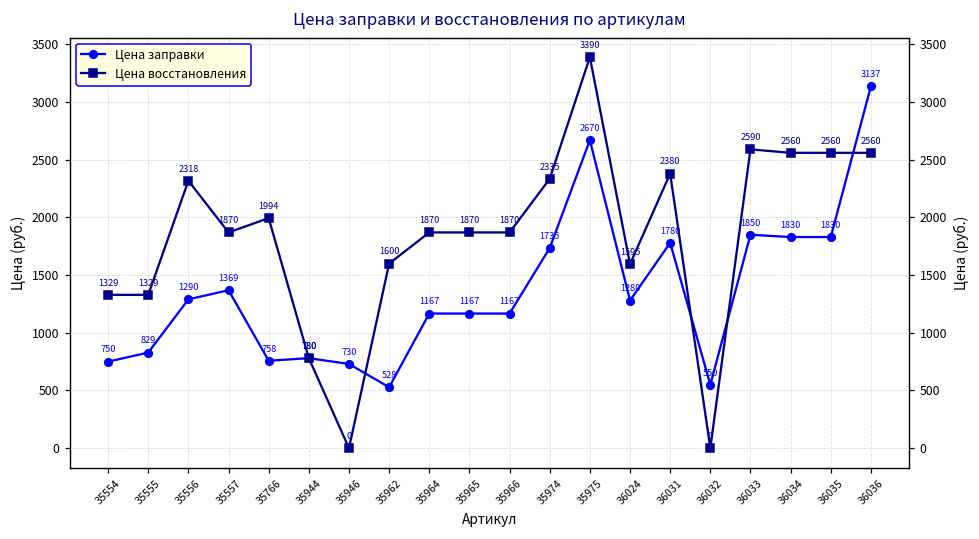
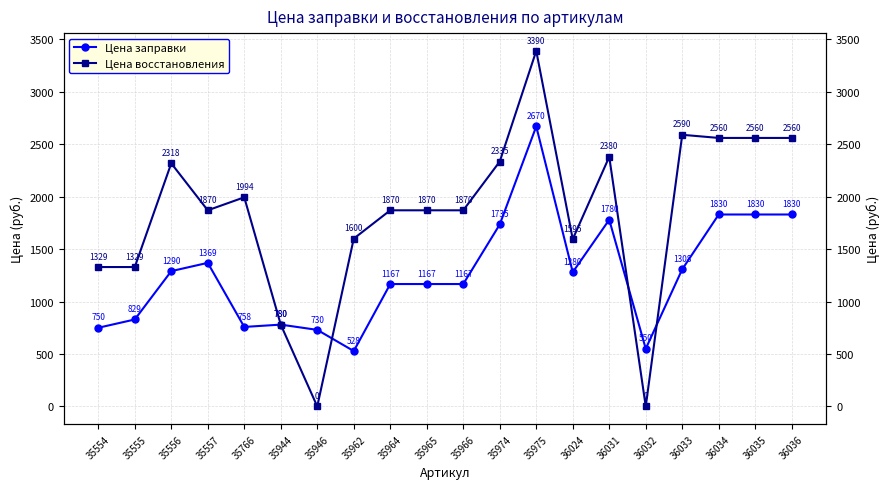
Цена заправки, 36033: 1850 -> 1308
Цена заправки, 36036: 3137 -> 1830
